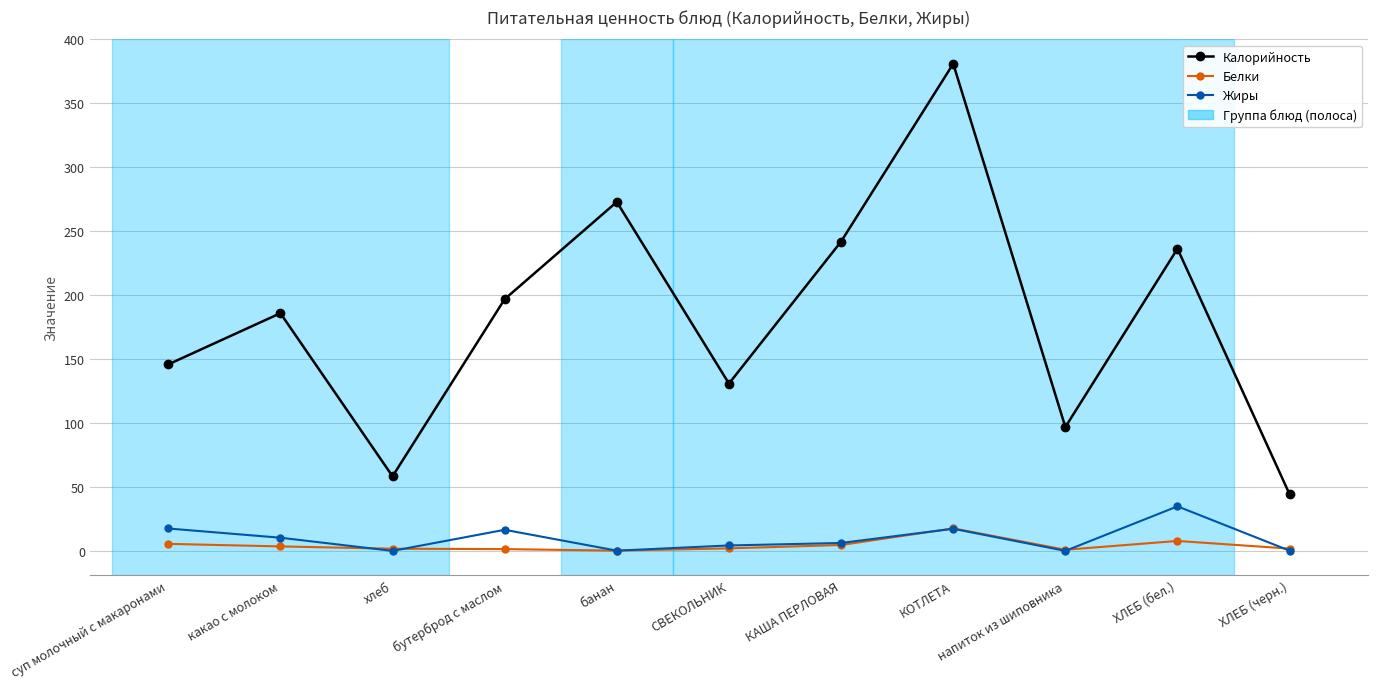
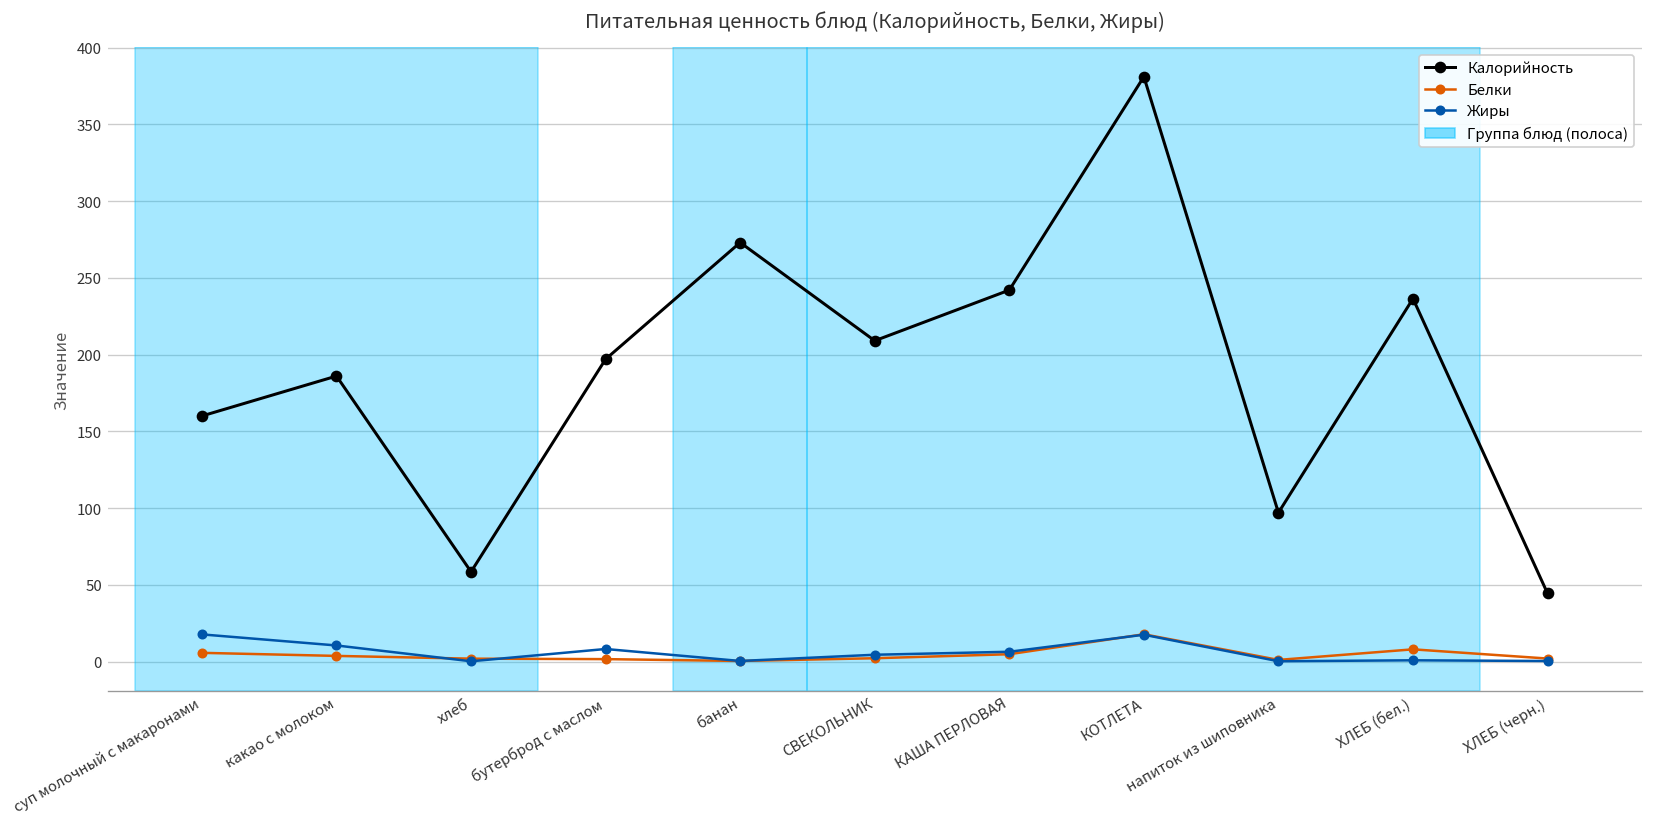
Калорийность, суп молочный с макаронами: 146 -> 160
Жиры, бутерброд с маслом: 17 -> 8
Калорийность, СВЕКОЛЬНИК: 131 -> 209
Жиры, ХЛЕБ (бел.): 35 -> 1
